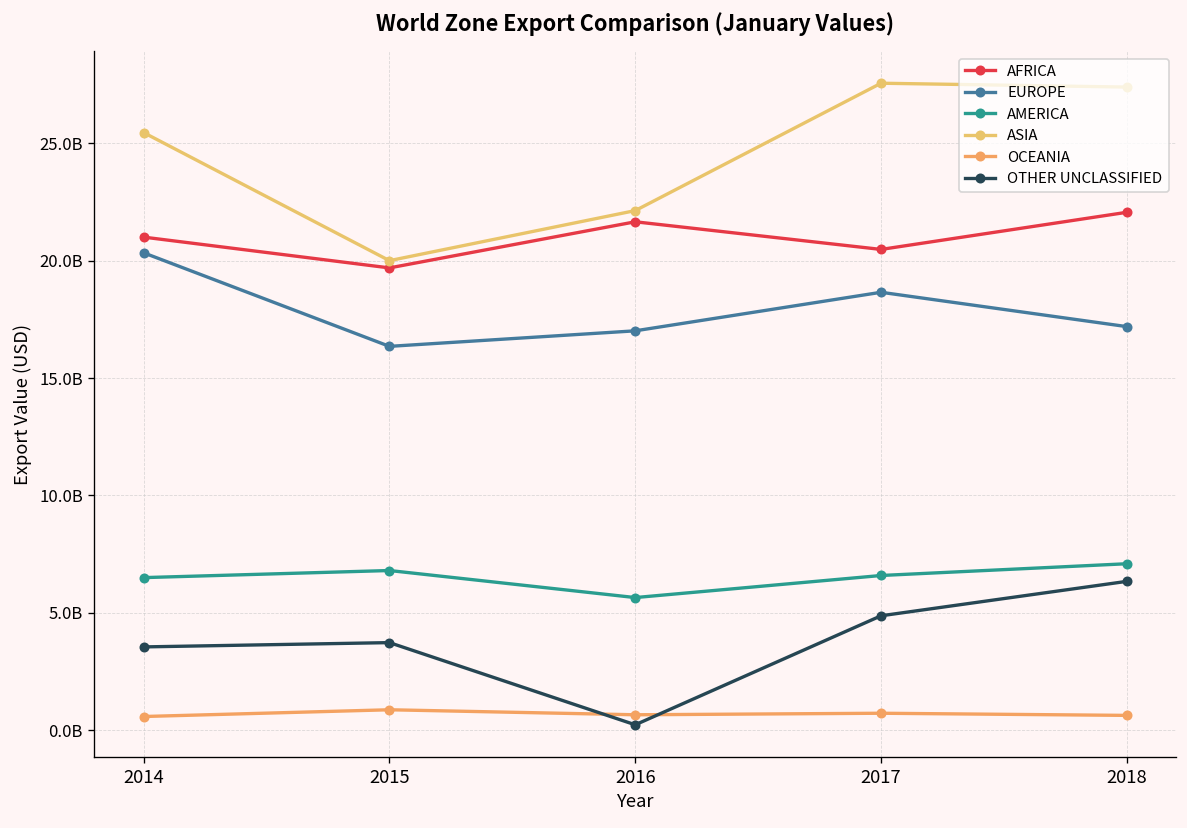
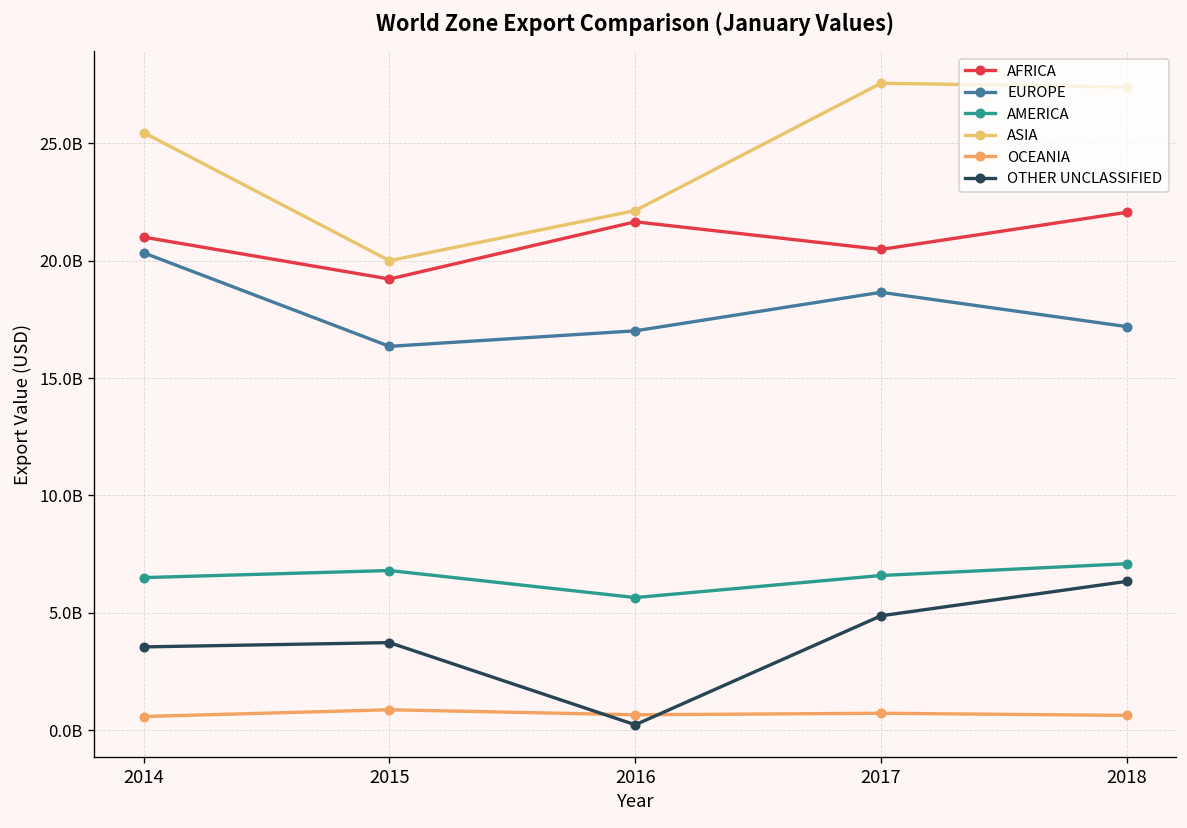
AFRICA, 2015: 19700000000 -> 19200000000
